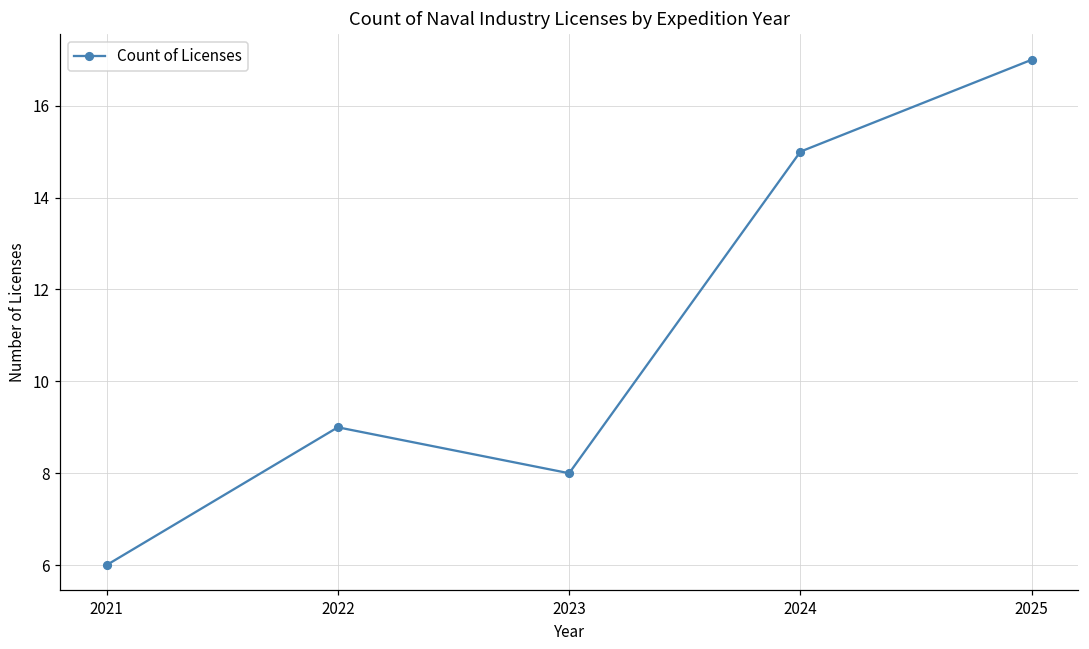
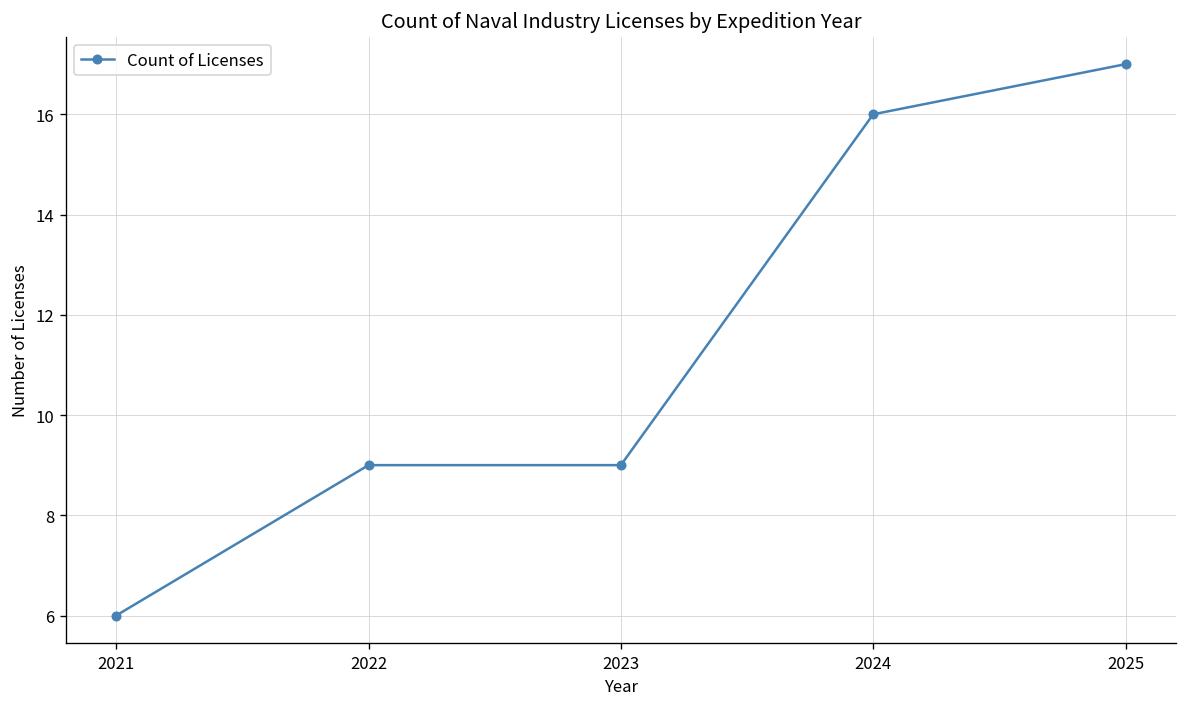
2023: 8 -> 9
2024: 15 -> 16
